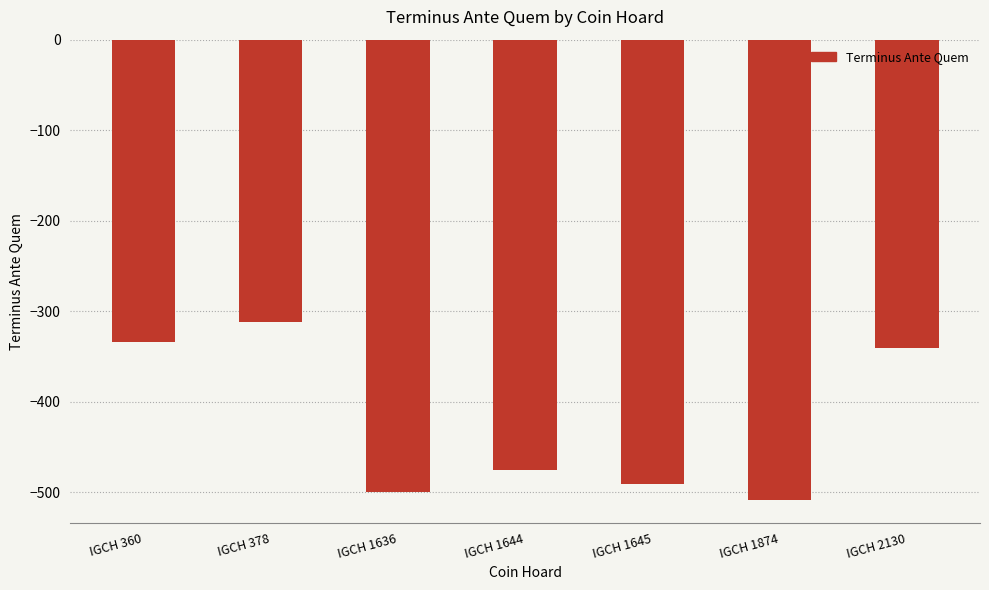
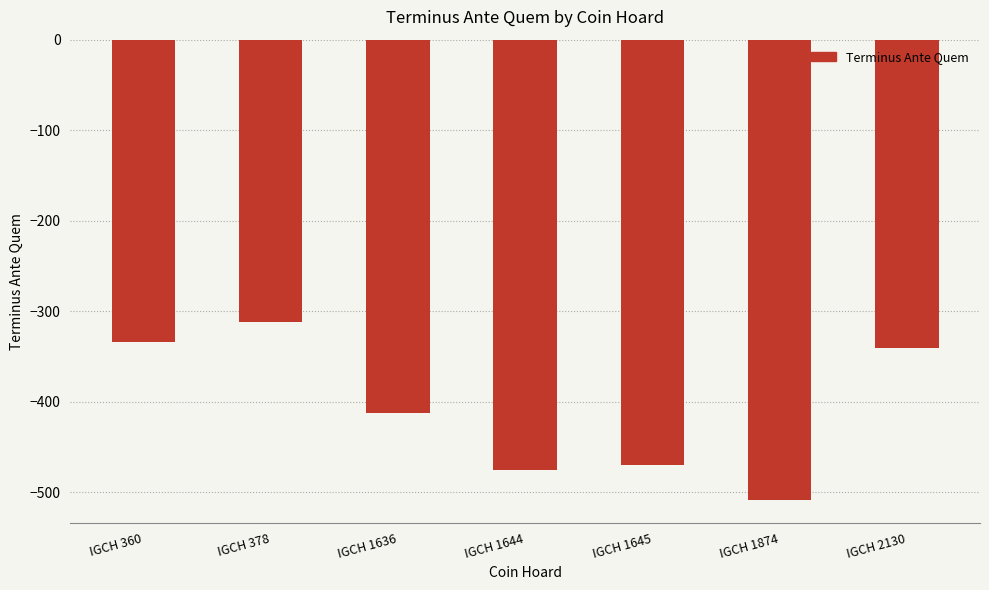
IGCH 1636: -500 -> -410
IGCH 1645: -490 -> -470
